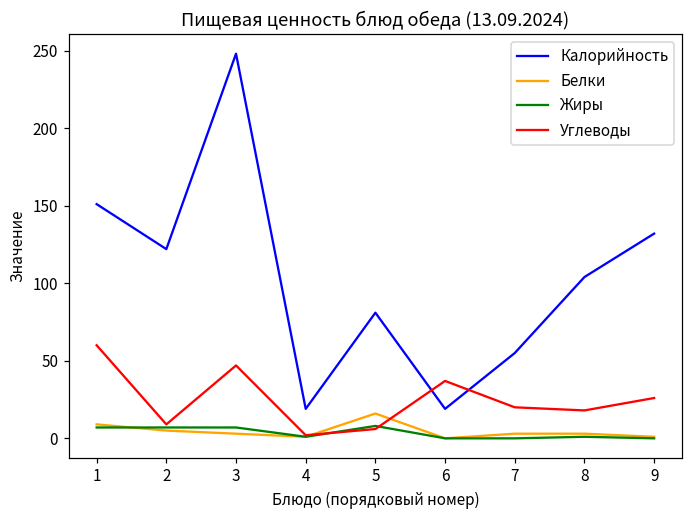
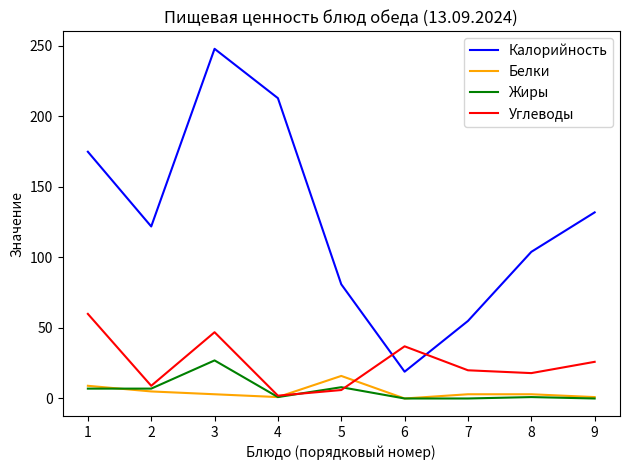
Калорийность, 1: 151 -> 175
Жиры, 3: 7 -> 27
Калорийность, 4: 19 -> 213
